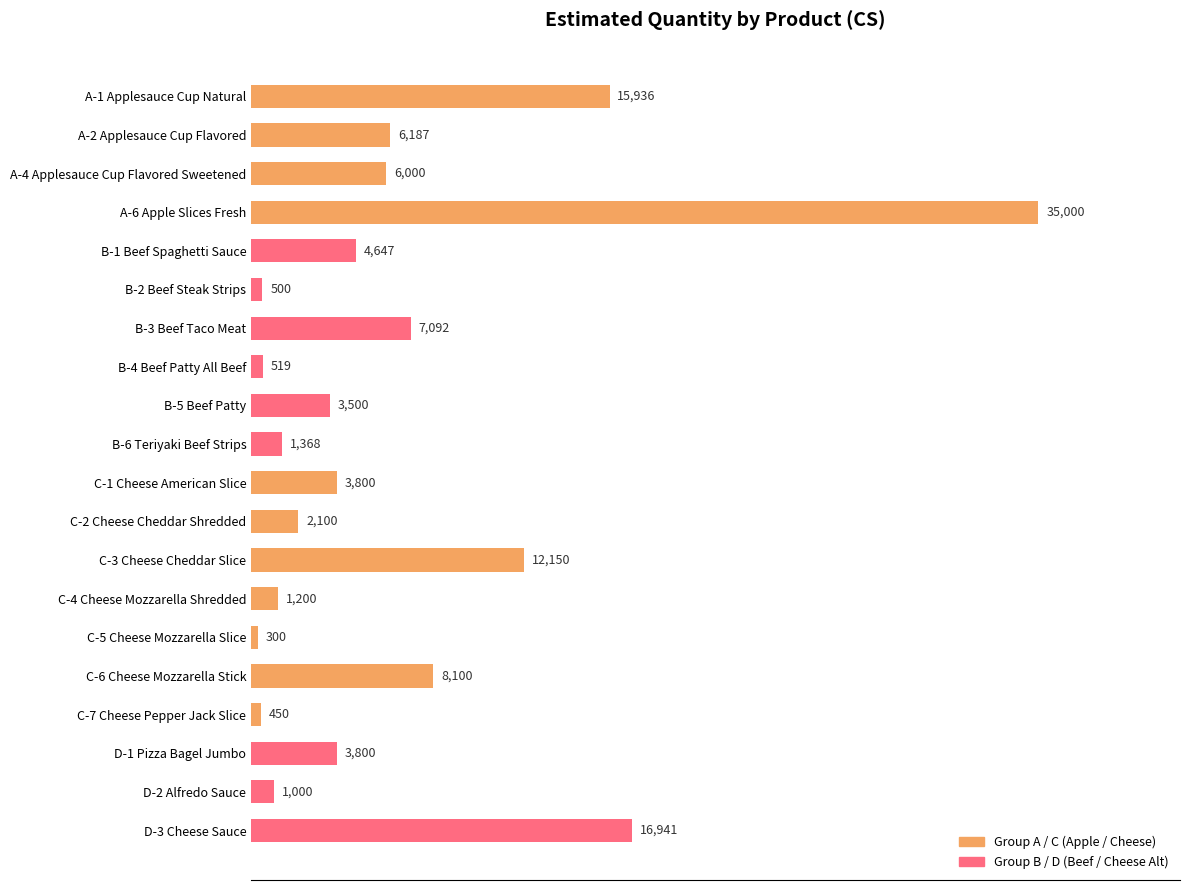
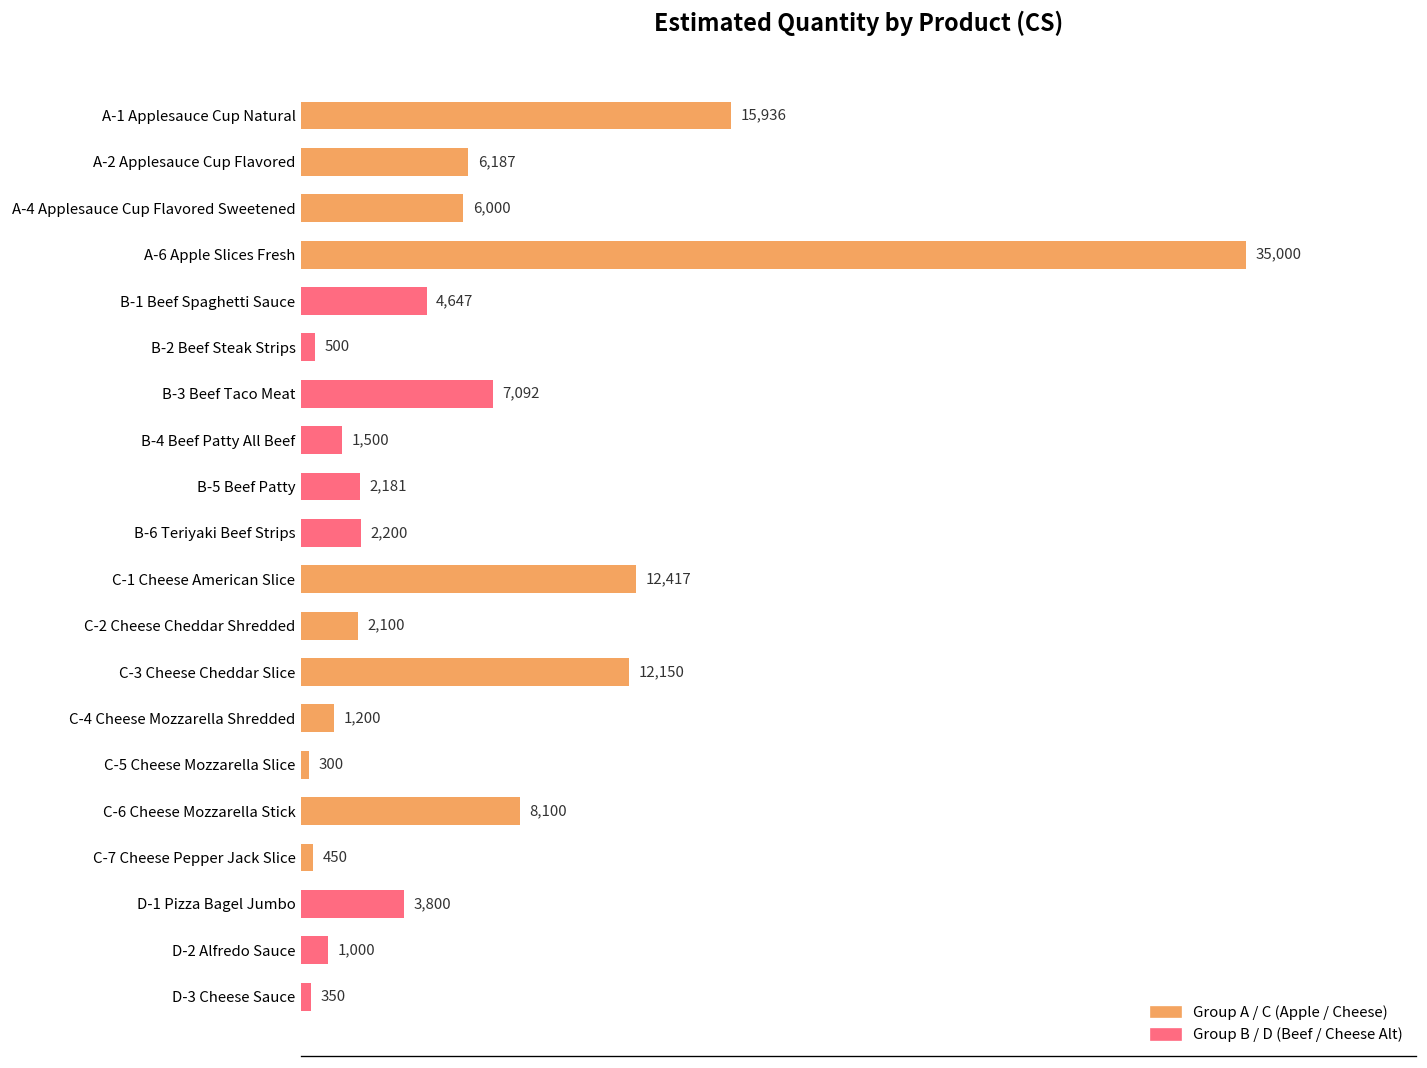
B-4 Beef Patty All Beef: 519 -> 1,500
B-5 Beef Patty: 3,500 -> 2,181
B-6 Teriyaki Beef Strips: 1,368 -> 2,200
C-1 Cheese American Slice: 3,800 -> 12,417
D-3 Cheese Sauce: 16,941 -> 350
